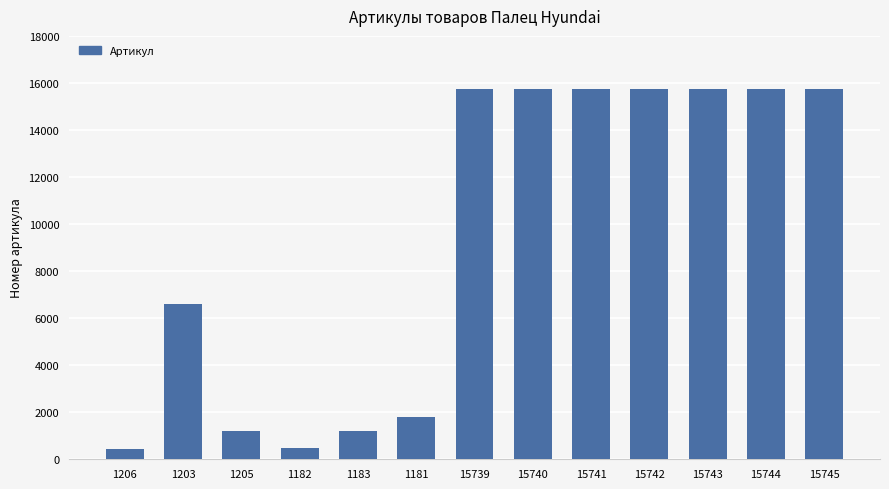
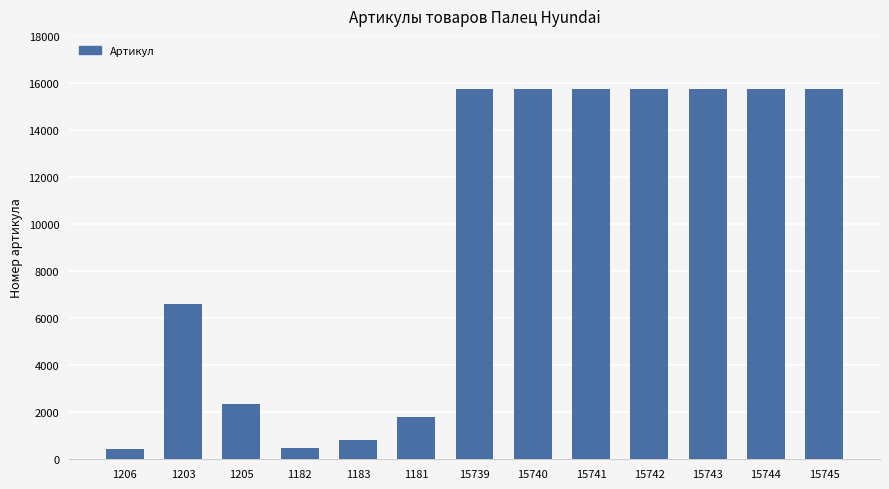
1205: 1200 -> 2300
1183: 1200 -> 800
